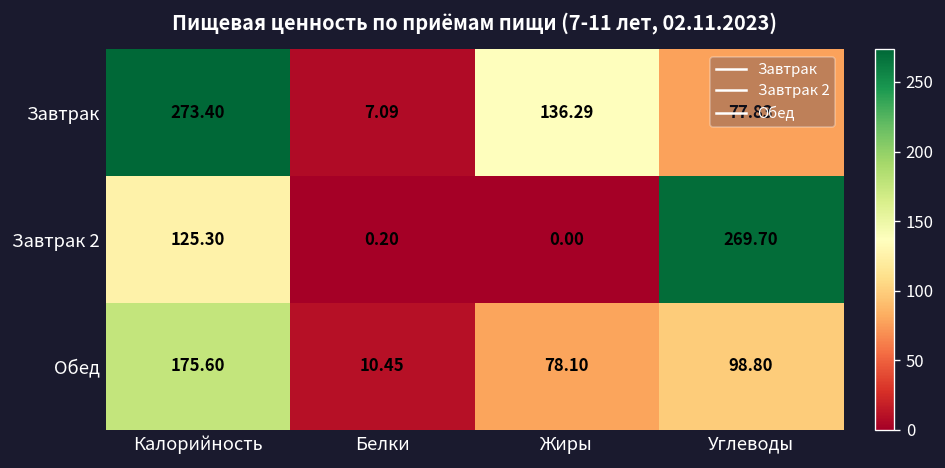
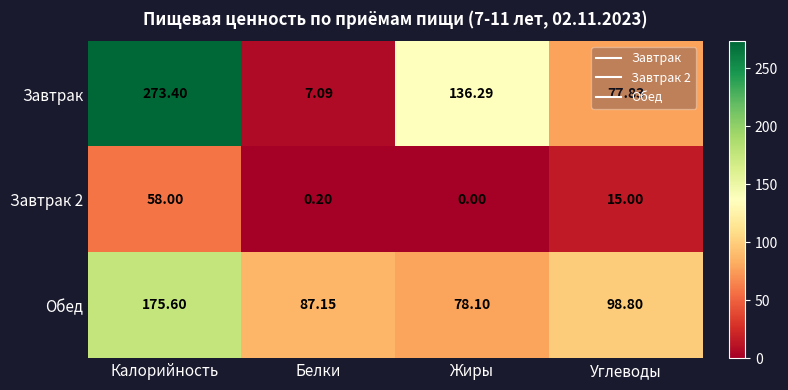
Завтрак 2, Калорийность: 125.30 -> 58.00
Завтрак 2, Углеводы: 269.70 -> 15.00
Обед, Белки: 10.45 -> 87.15
